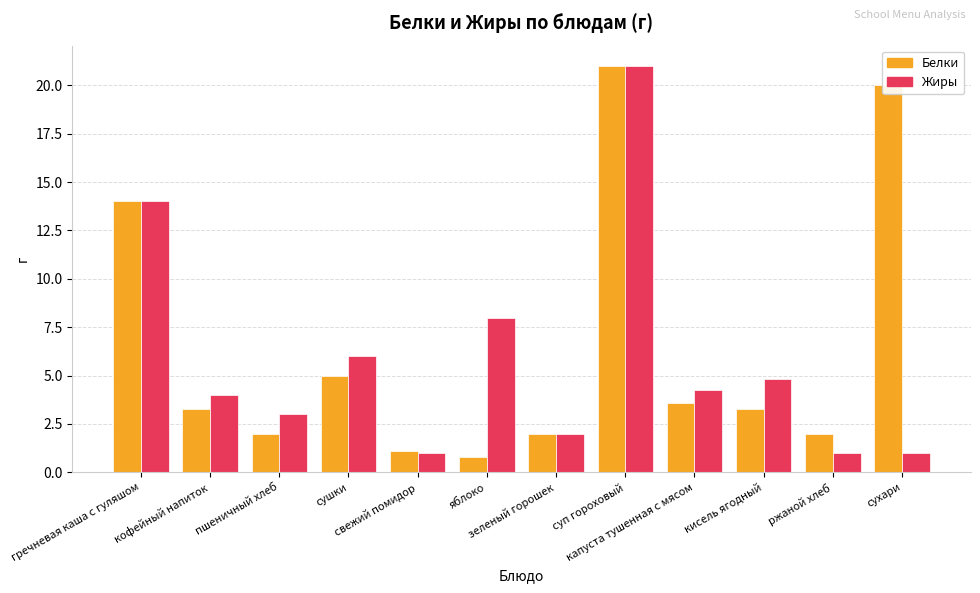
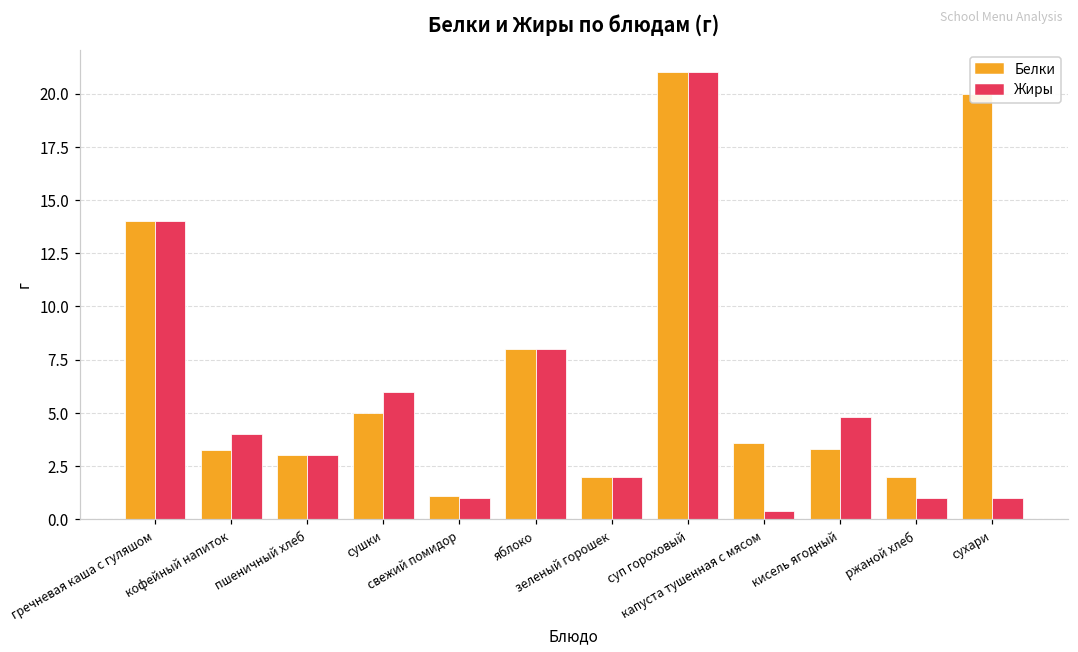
Белки, пшеничный хлеб: 2 -> 3
Белки, яблоко: 0.8 -> 8.0
Жиры, капуста тушенная с мясом: 4.3 -> 0.4
